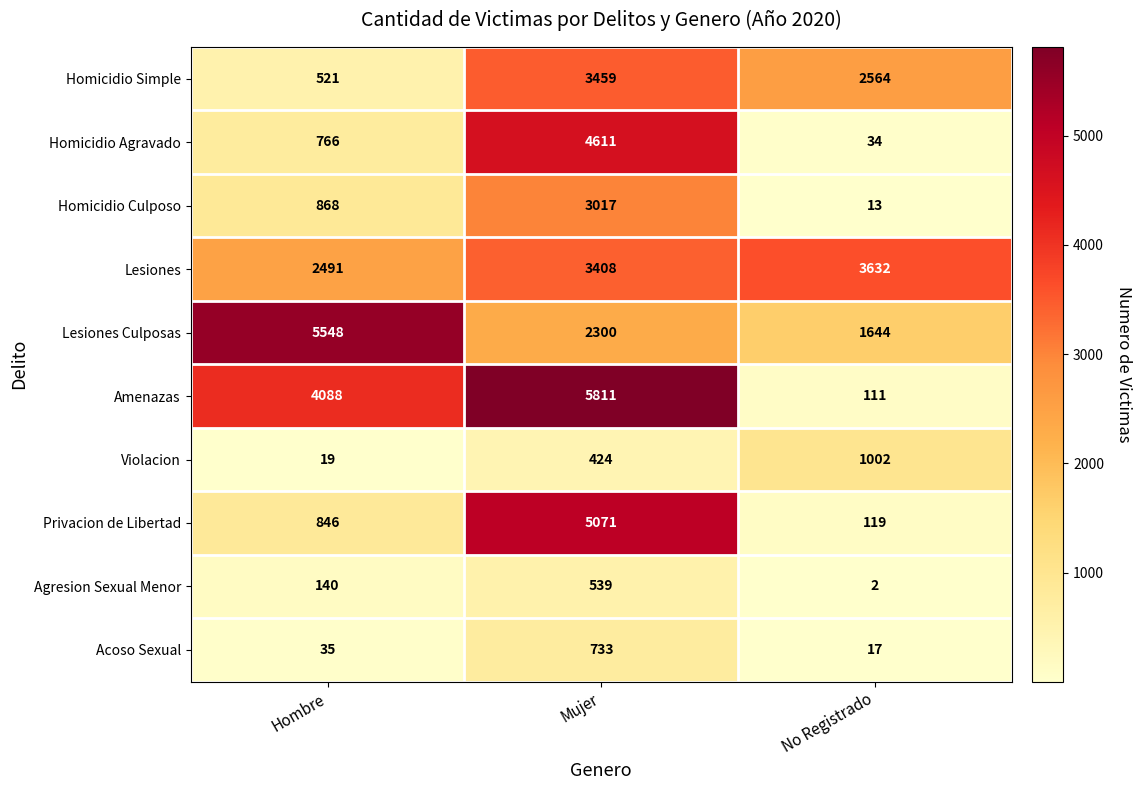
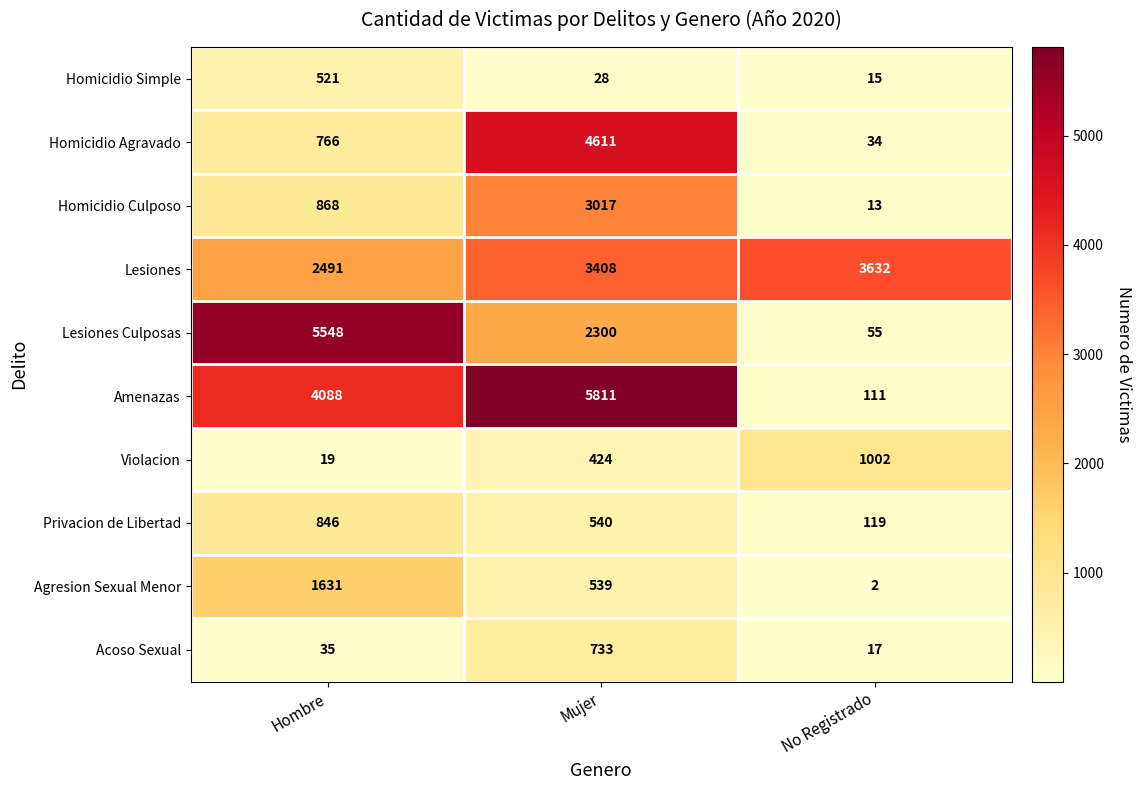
Homicidio Simple, Mujer: 3459 -> 28
Homicidio Simple, No Registrado: 2564 -> 15
Lesiones Culposas, No Registrado: 1644 -> 55
Privacion de Libertad, Mujer: 5071 -> 540
Agresion Sexual Menor, Hombre: 140 -> 1631
